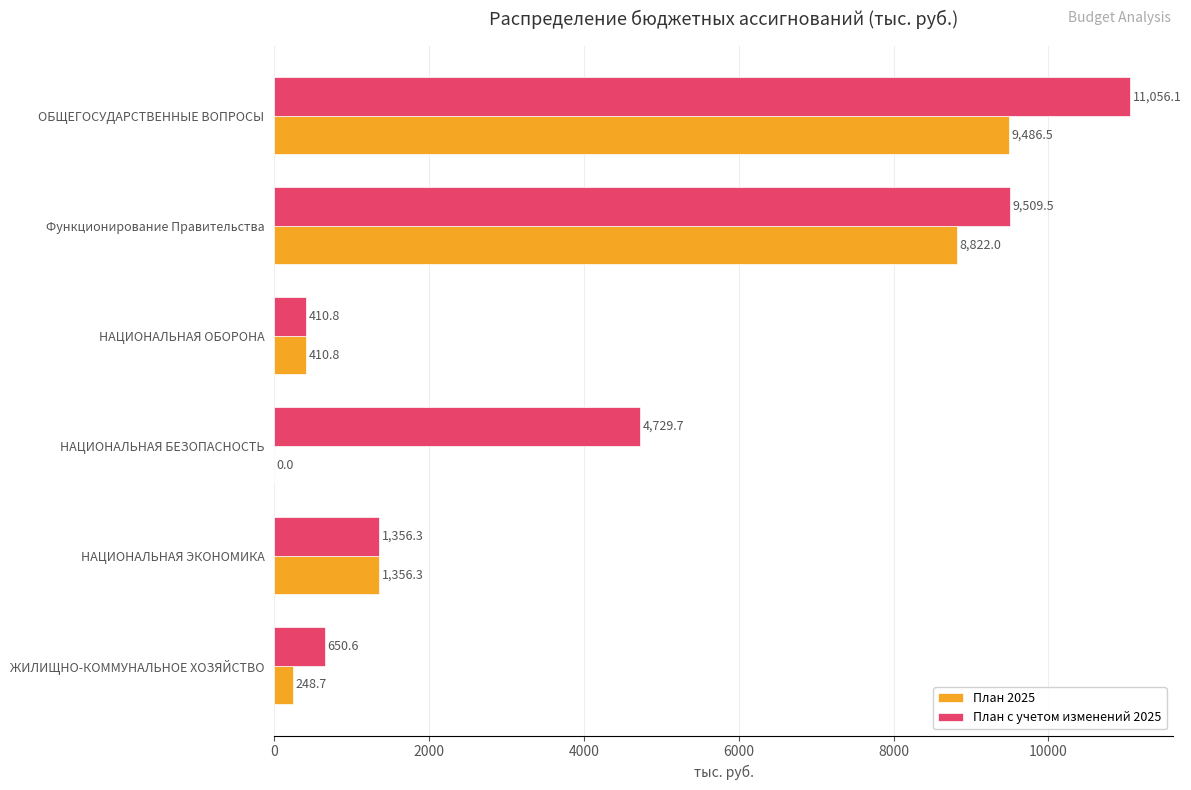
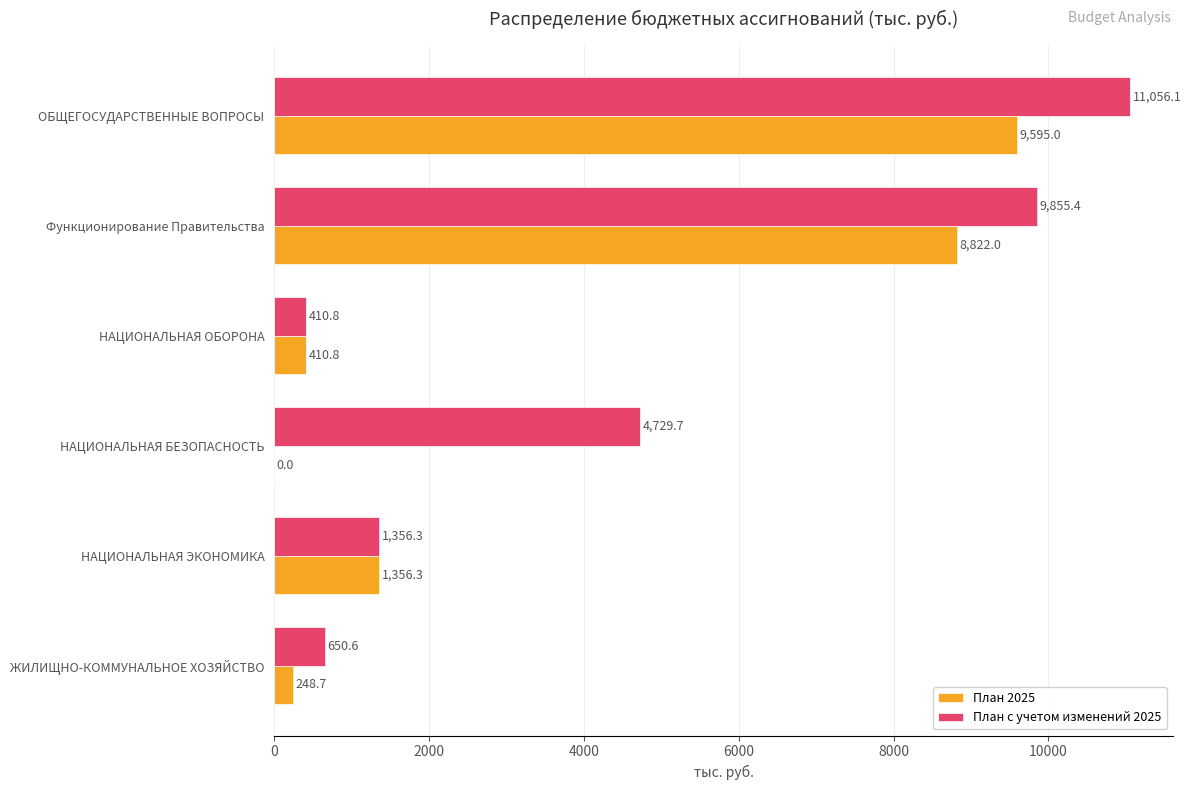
План 2025, ОБЩЕГОСУДАРСТВЕННЫЕ ВОПРОСЫ: 9,486.5 -> 9,595.0
План с учетом изменений 2025, Функционирование Правительства: 9,509.5 -> 9,855.4
